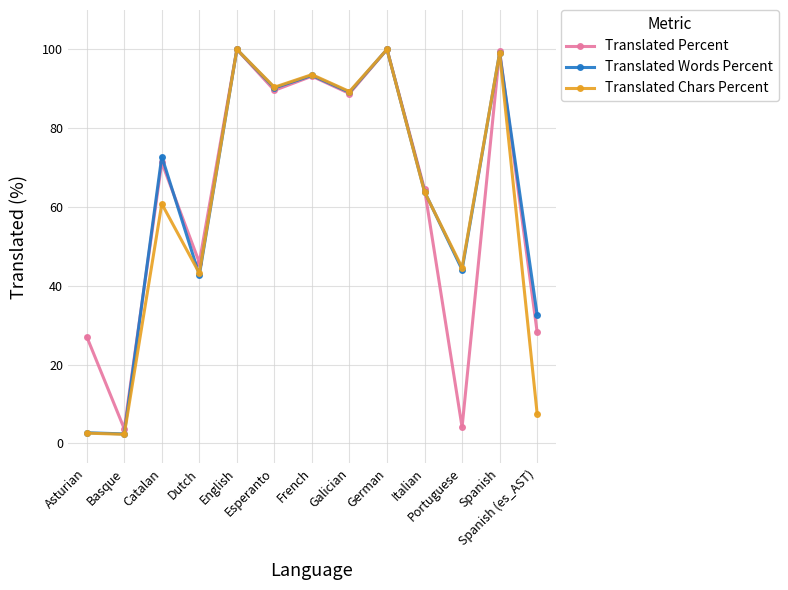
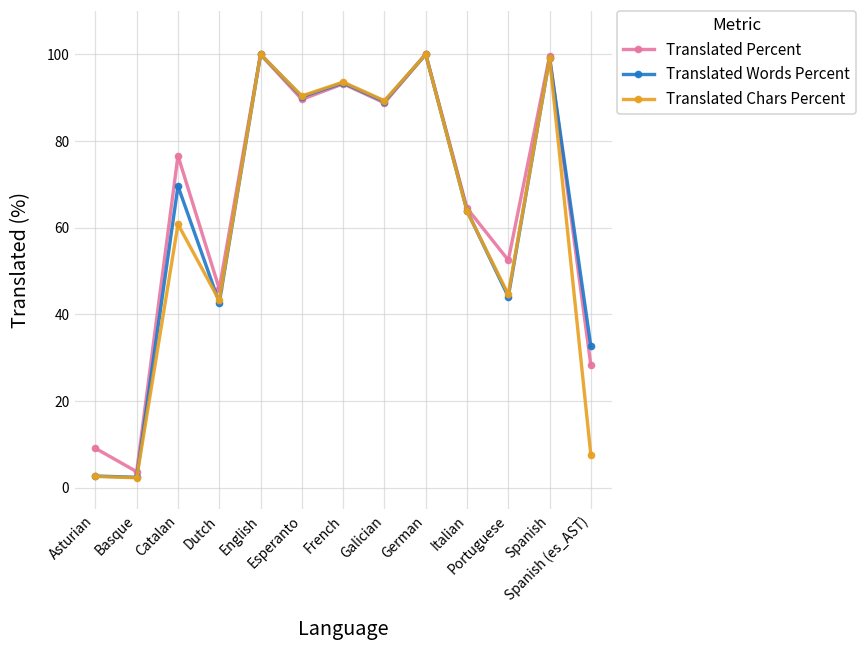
Translated Percent, Asturian: 27 -> 9
Translated Percent, Catalan: 71 -> 77
Translated Words Percent, Catalan: 73 -> 70
Translated Percent, Portuguese: 4 -> 53
